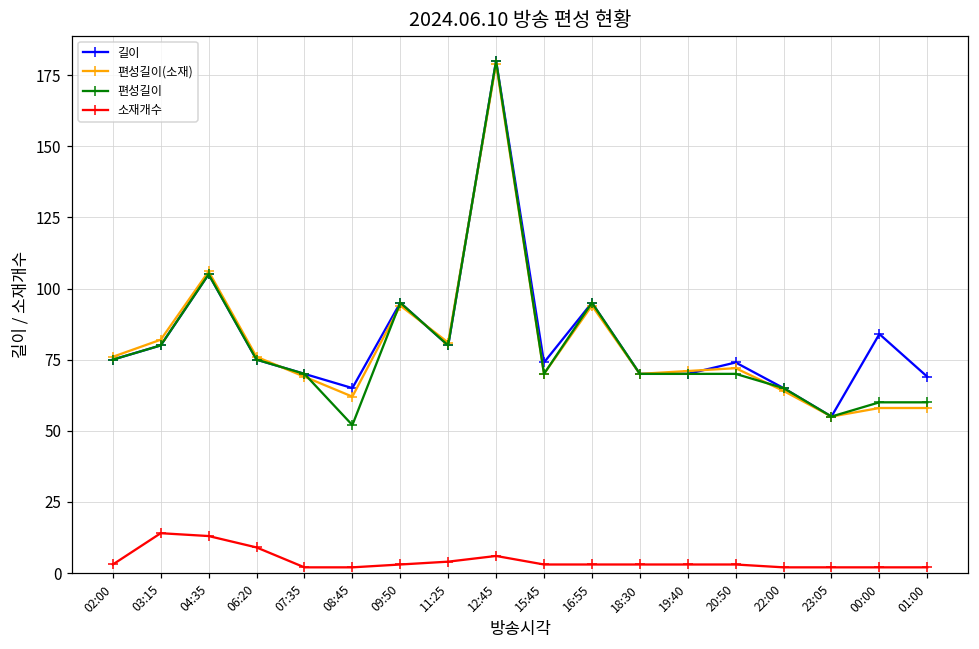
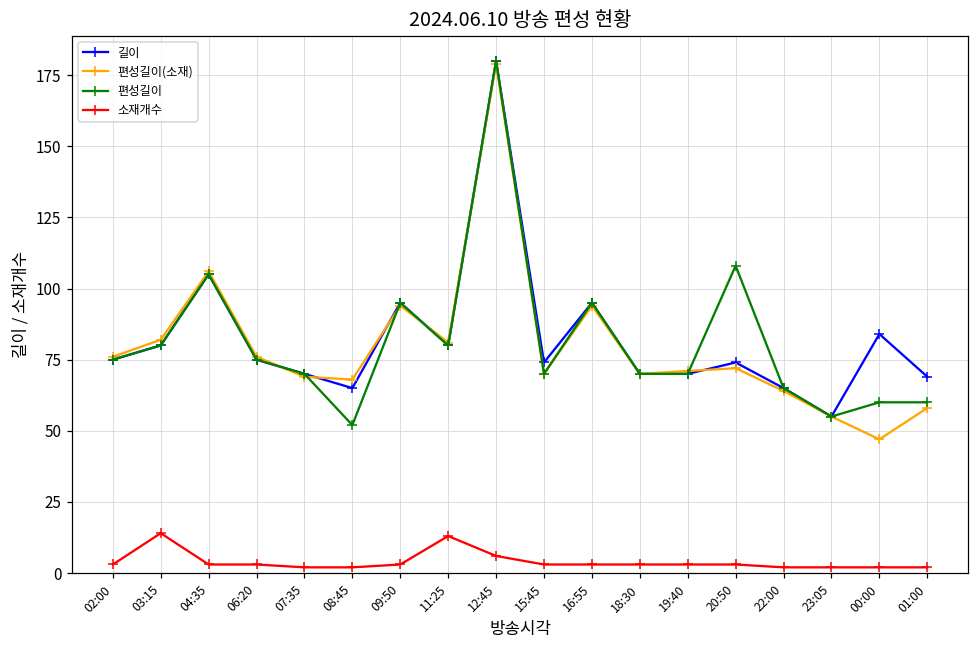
소재개수, 04:35: 13 -> 3
소재개수, 06:20: 9 -> 3
편성길이(소재), 08:45: 62 -> 68
소재개수, 11:25: 4 -> 13
편성길이, 20:50: 70 -> 108
편성길이(소재), 00:00: 58 -> 47
